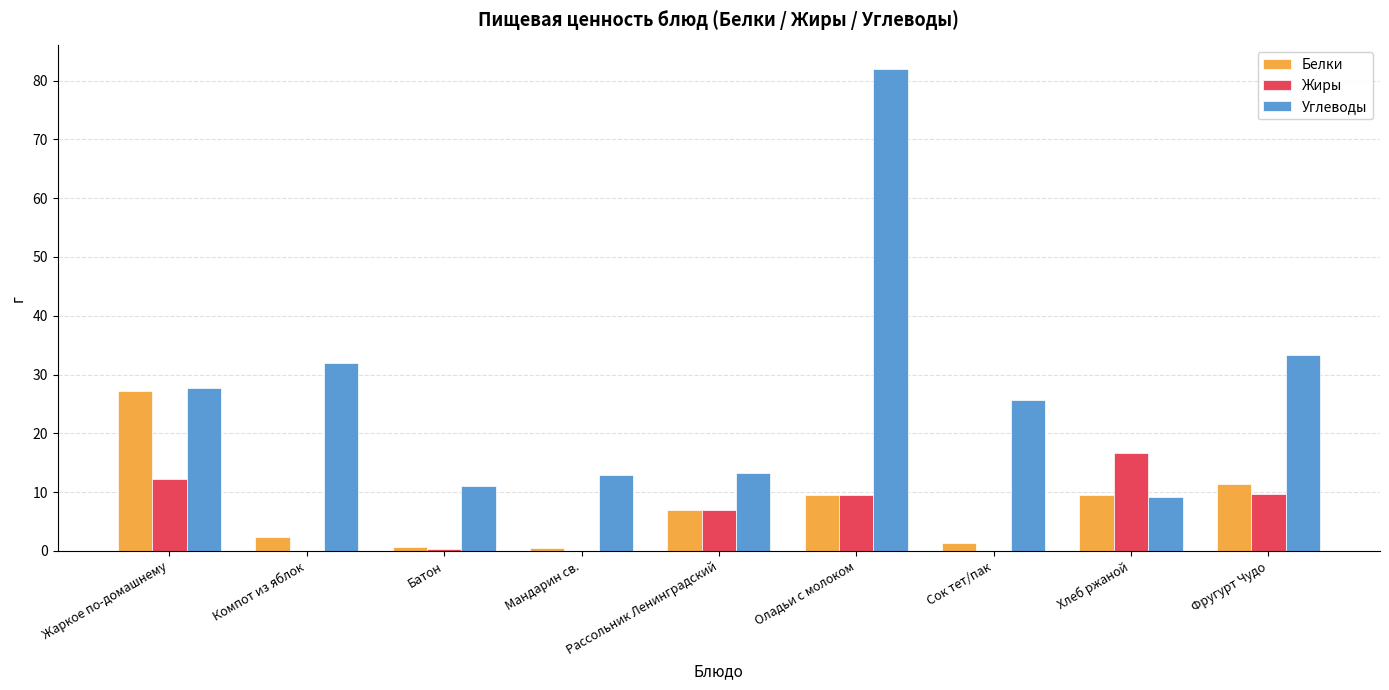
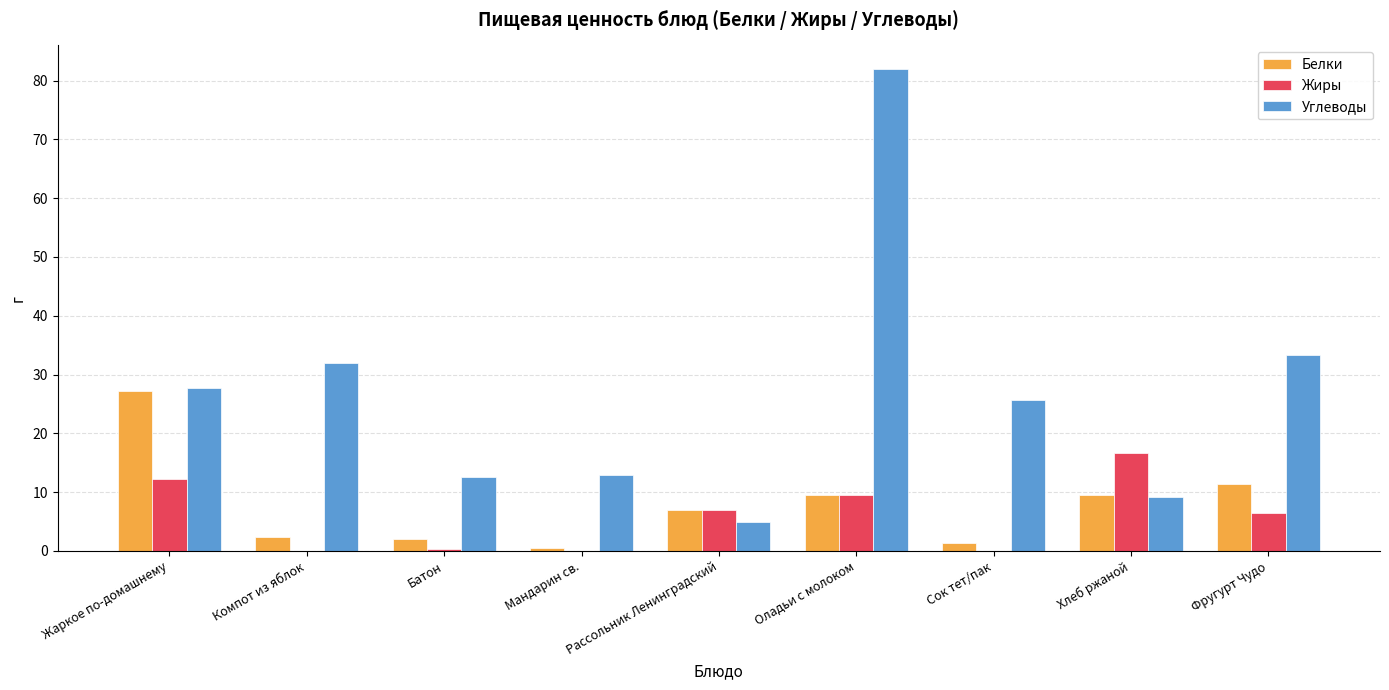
Белки, Батон: 1 -> 2
Углеводы, Батон: 11 -> 13
Углеводы, Рассольник Ленинградский: 13 -> 5
Жиры, Фругурт Чудо: 10 -> 6
